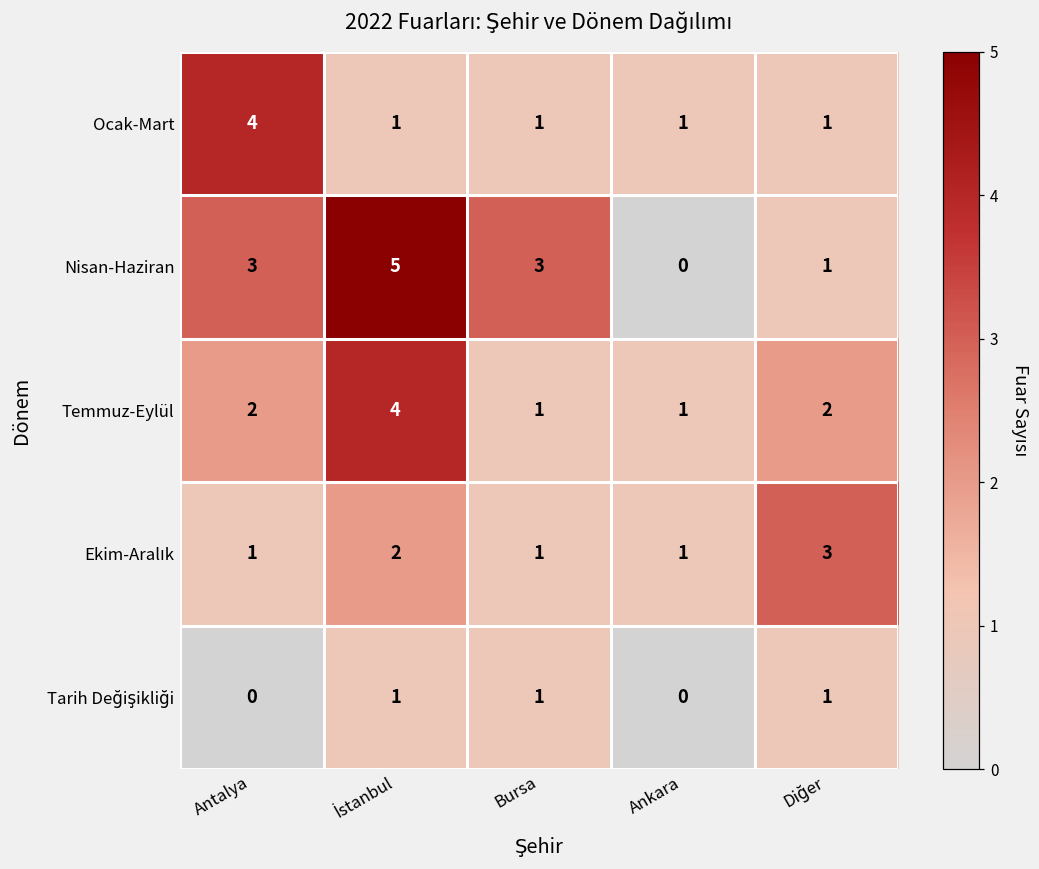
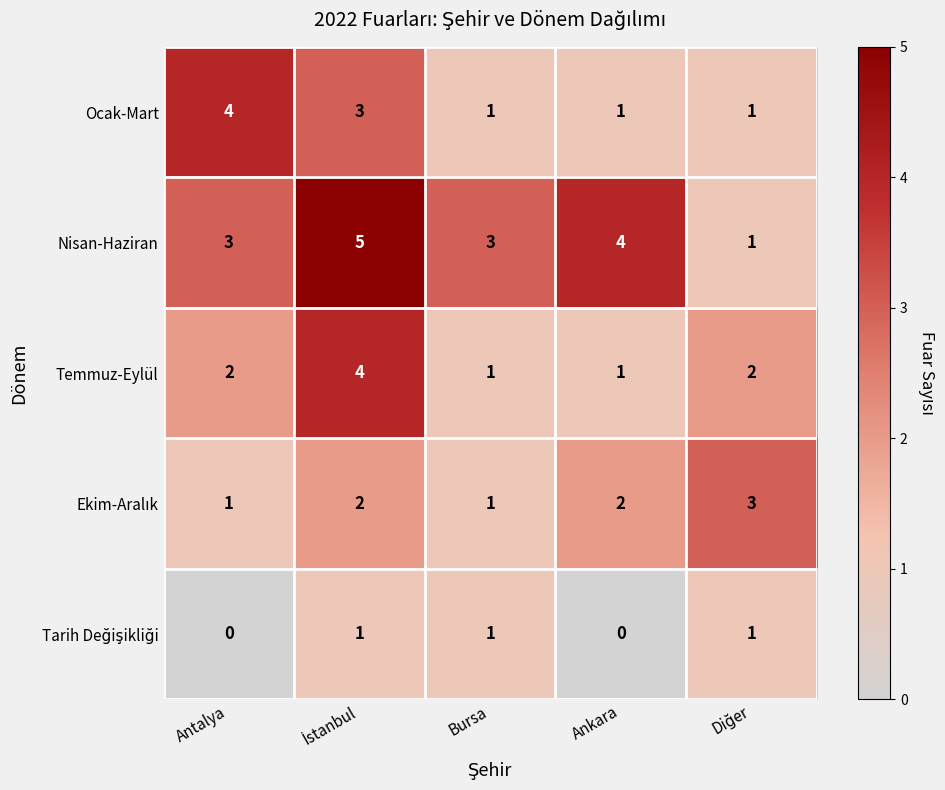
Ocak-Mart, İstanbul: 1 -> 3
Nisan-Haziran, Ankara: 0 -> 4
Ekim-Aralık, Ankara: 1 -> 2
